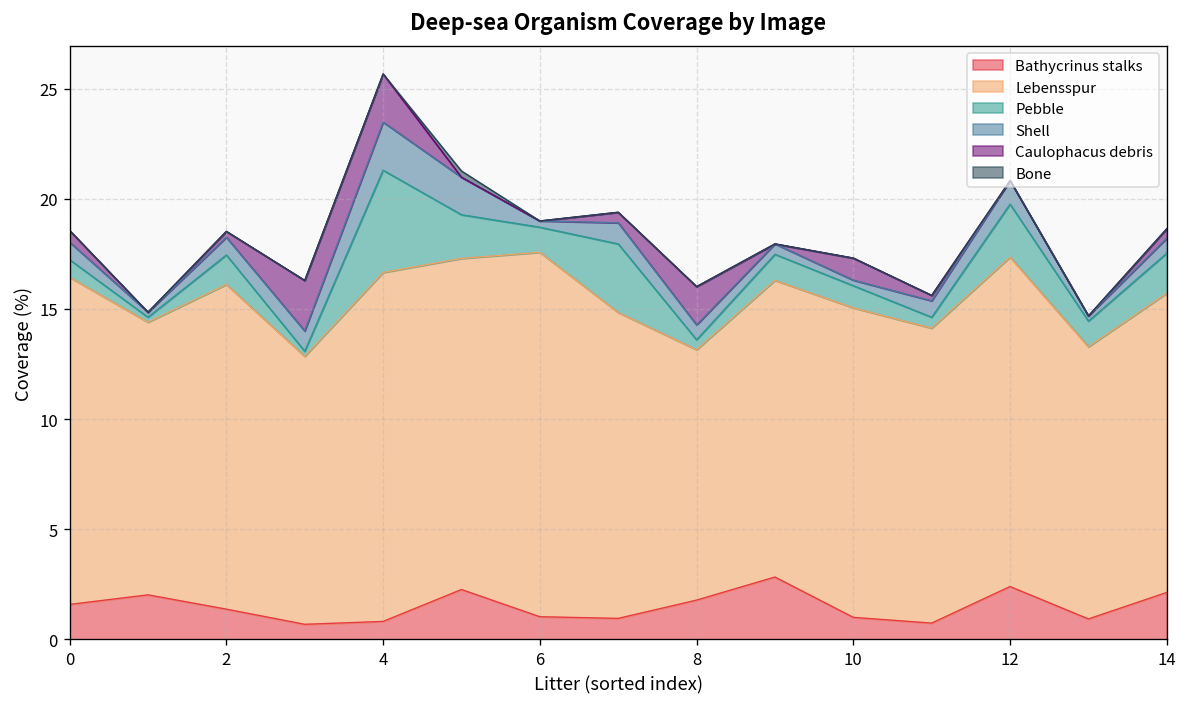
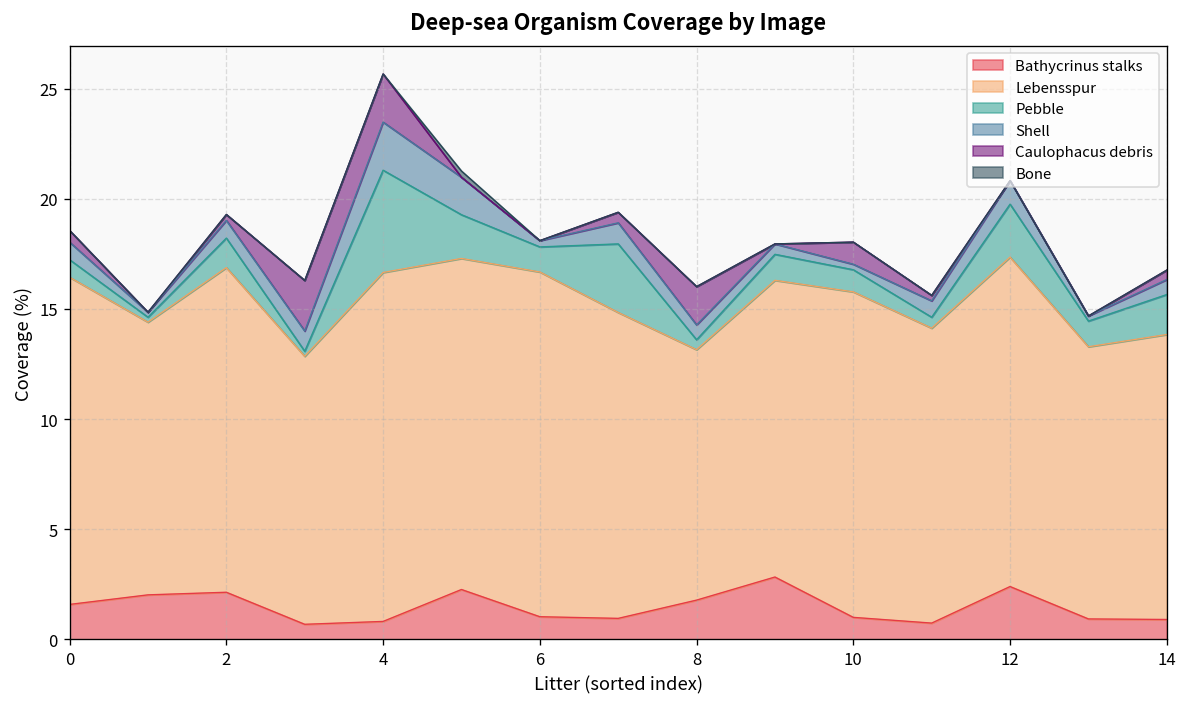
Bathycrinus stalks, 2: 1.4 -> 2.1
Lebensspur, 6: 16.5 -> 15.6
Lebensspur, 10: 14.0 -> 14.8
Bathycrinus stalks, 14: 2.1 -> 0.9
Lebensspur, 14: 13.6 -> 12.9
